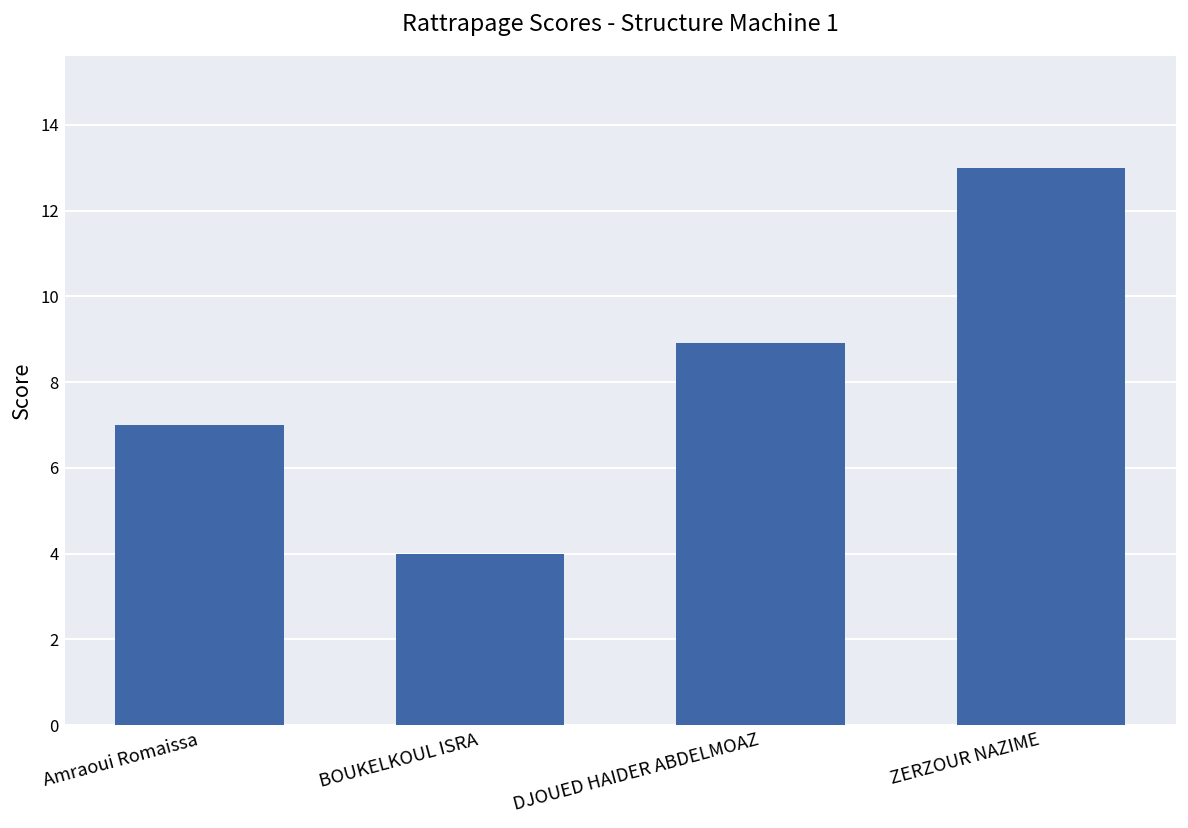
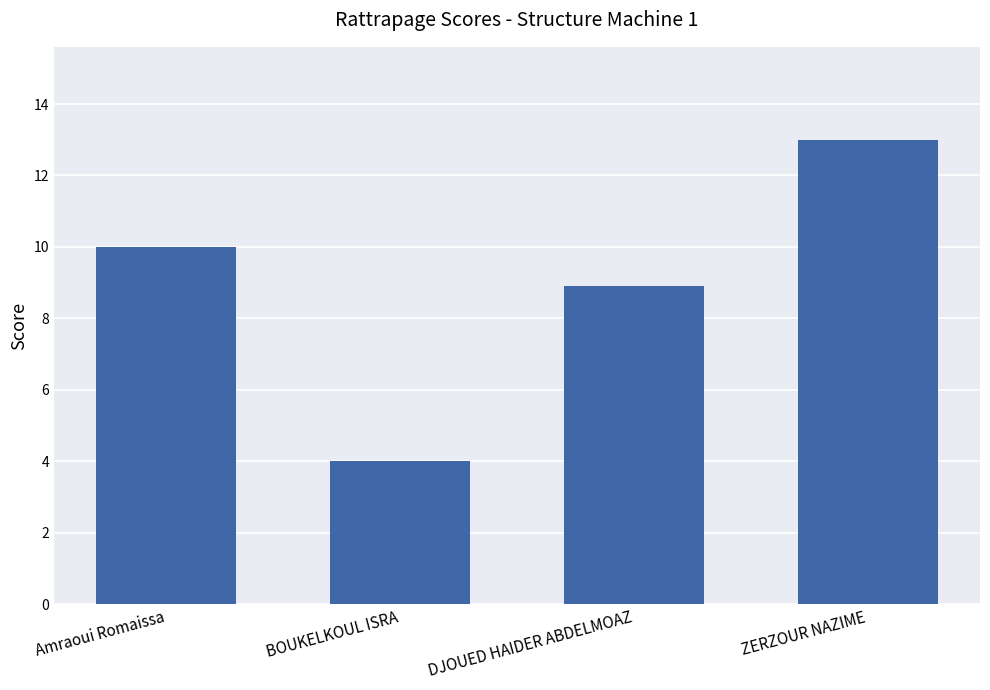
Amraoui Romaissa: 7 -> 10
